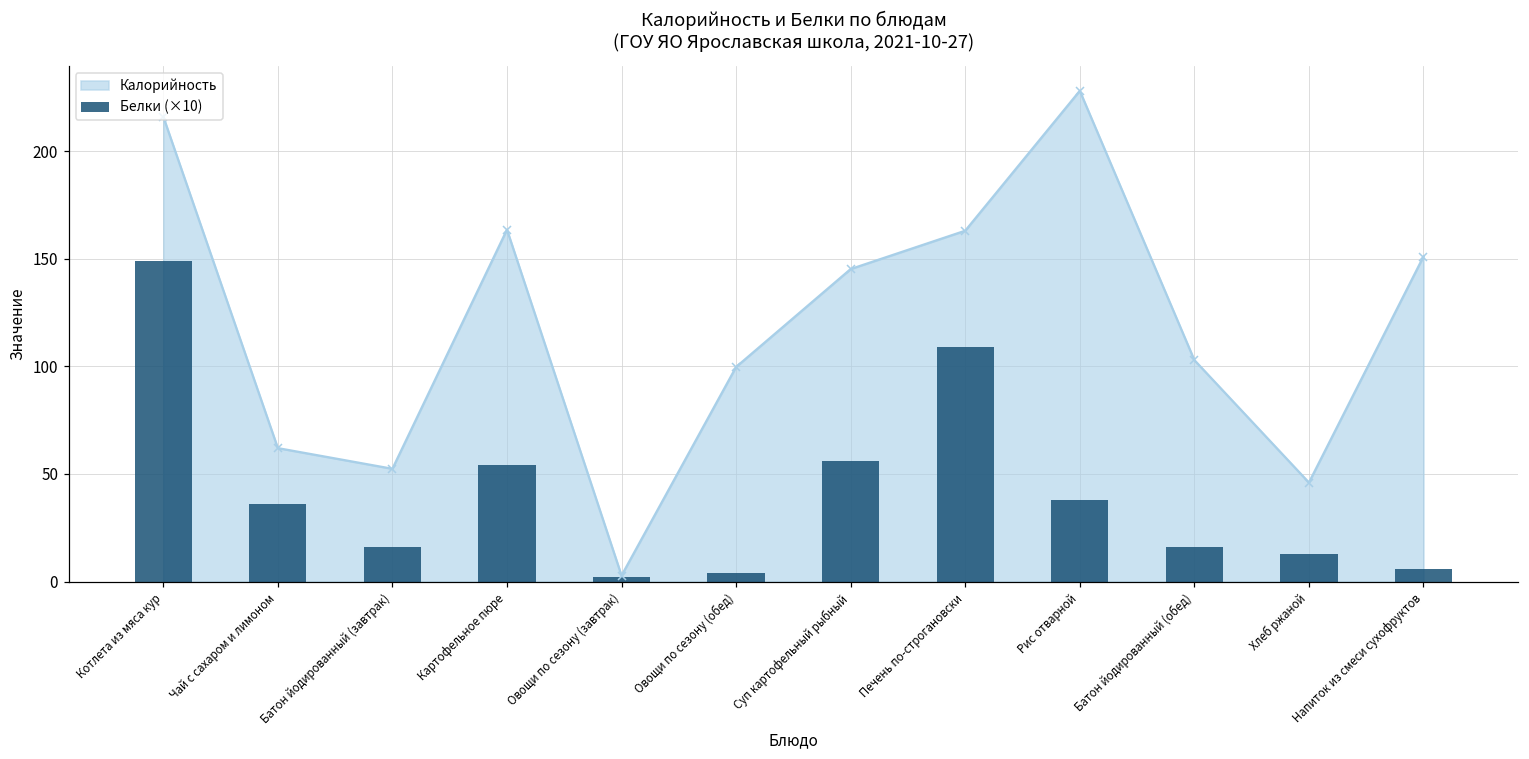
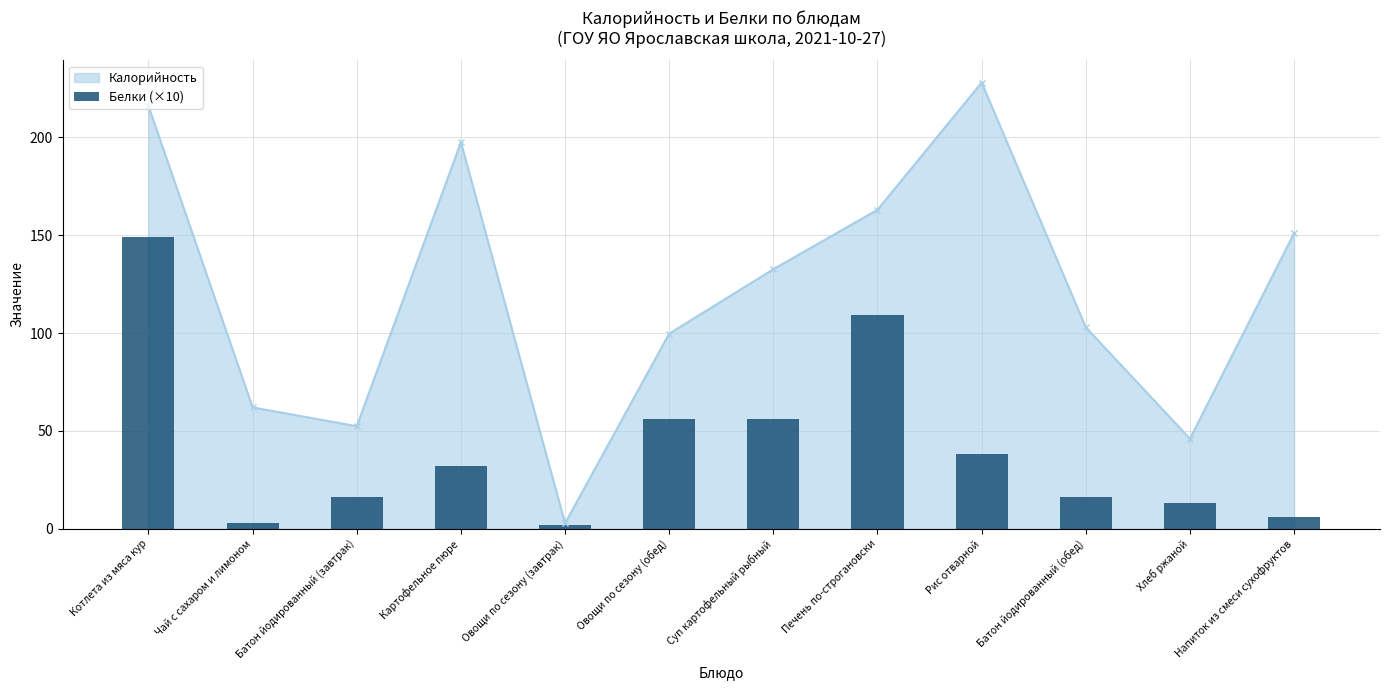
Белки (×10), Чай с сахаром и лимоном: 36 -> 3
Калорийность, Картофельное пюре: 164 -> 198
Белки (×10), Картофельное пюре: 54 -> 32
Белки (×10), Овощи по сезону (обед): 4 -> 56
Калорийность, Суп картофельный рыбный: 145 -> 133
